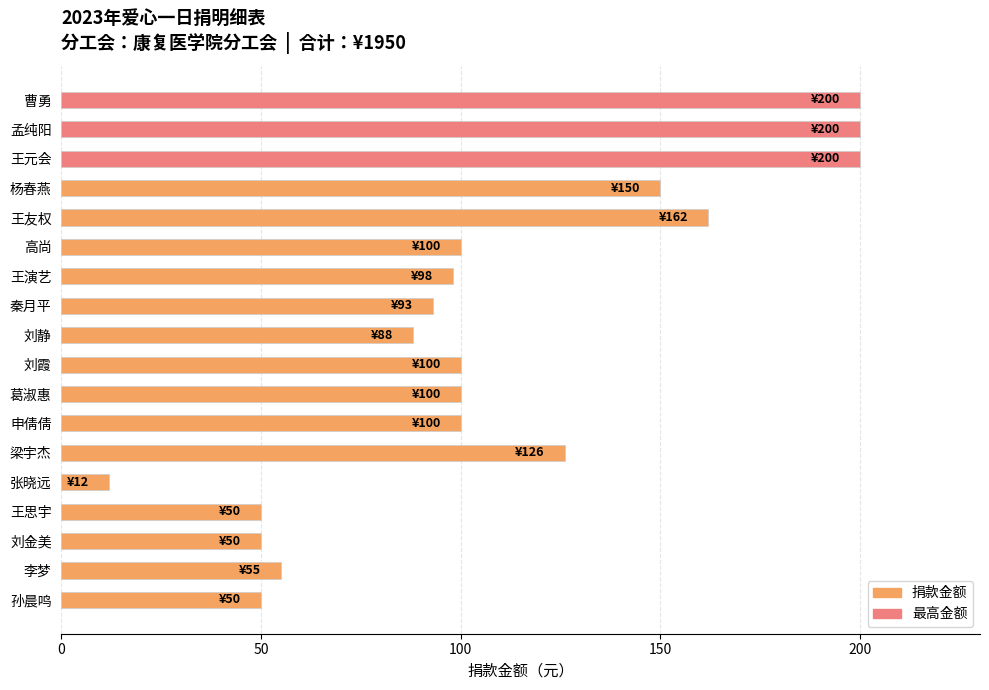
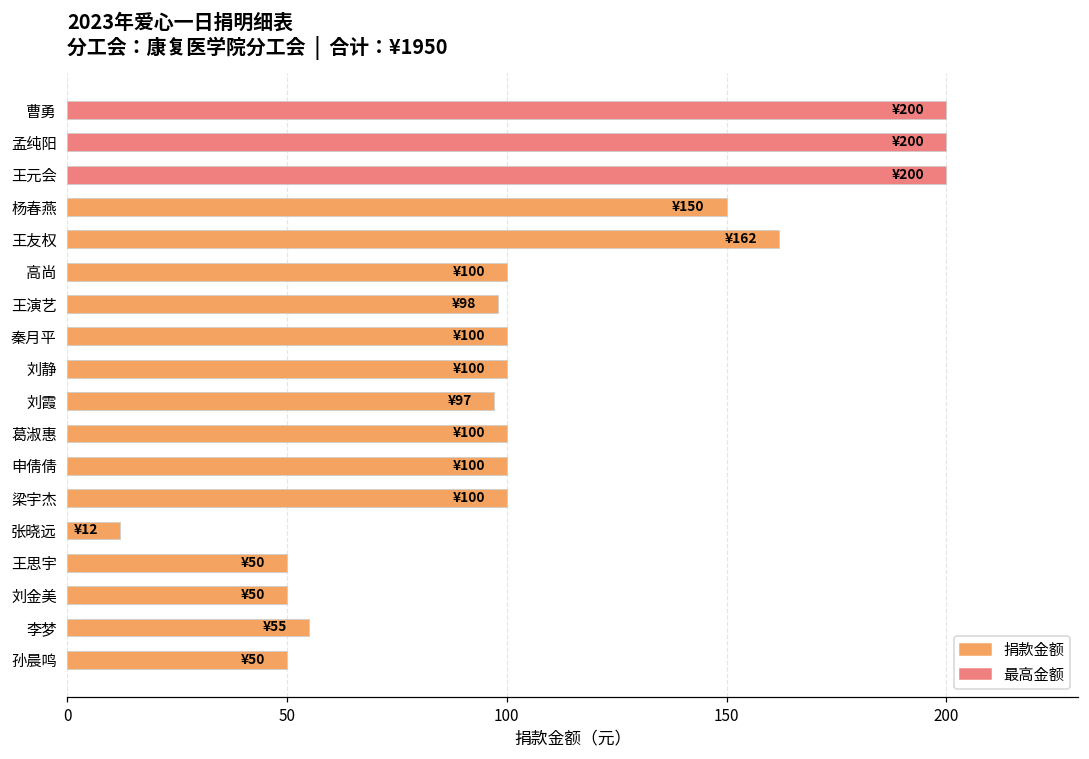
秦月平: ¥93 -> ¥100
刘静: ¥88 -> ¥100
刘霞: ¥100 -> ¥97
梁宇杰: ¥126 -> ¥100
